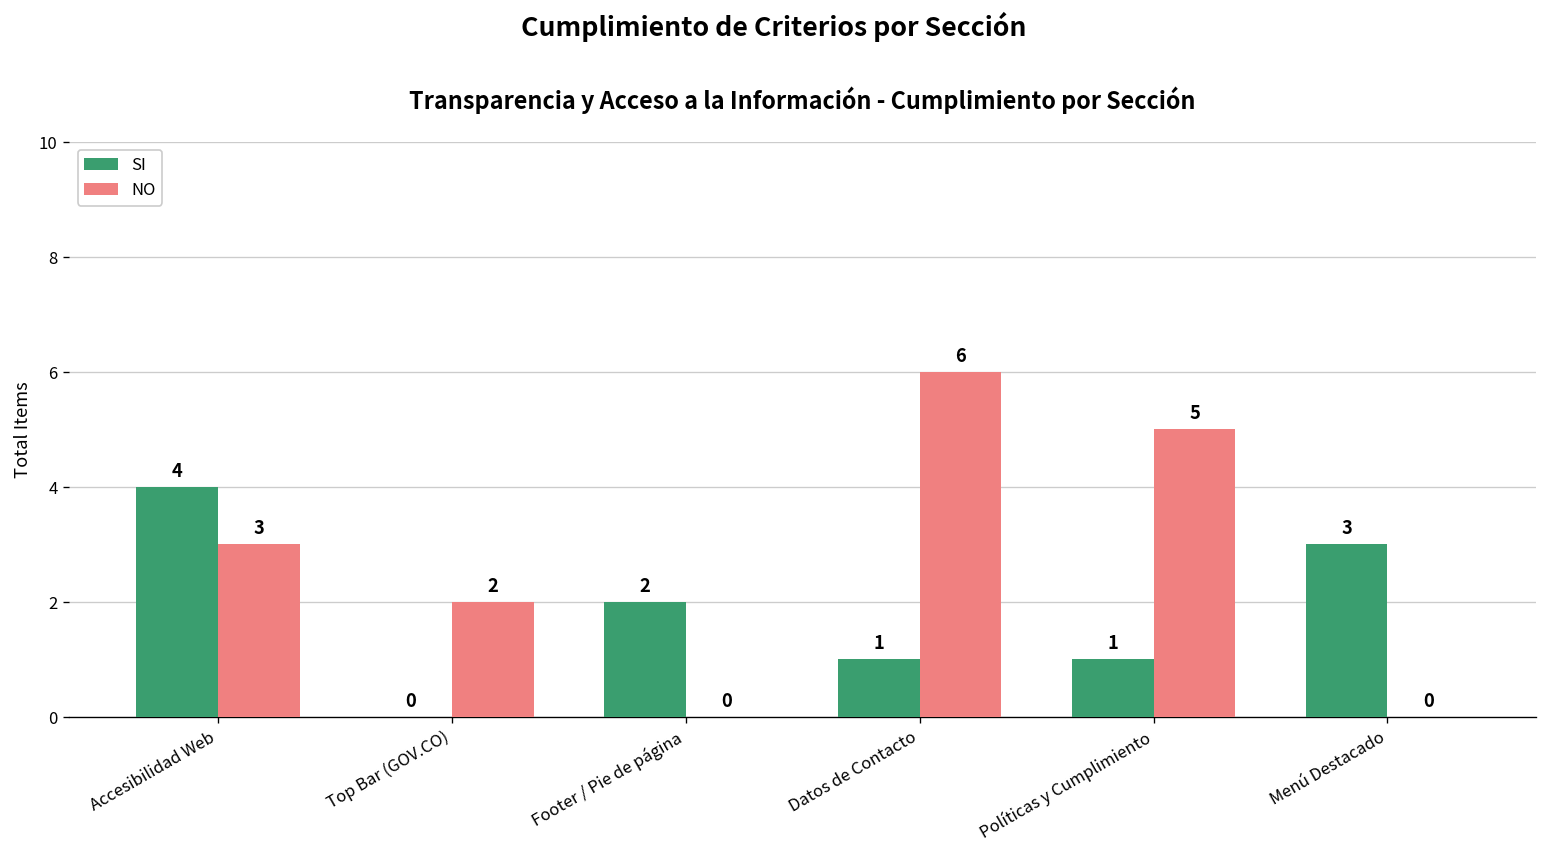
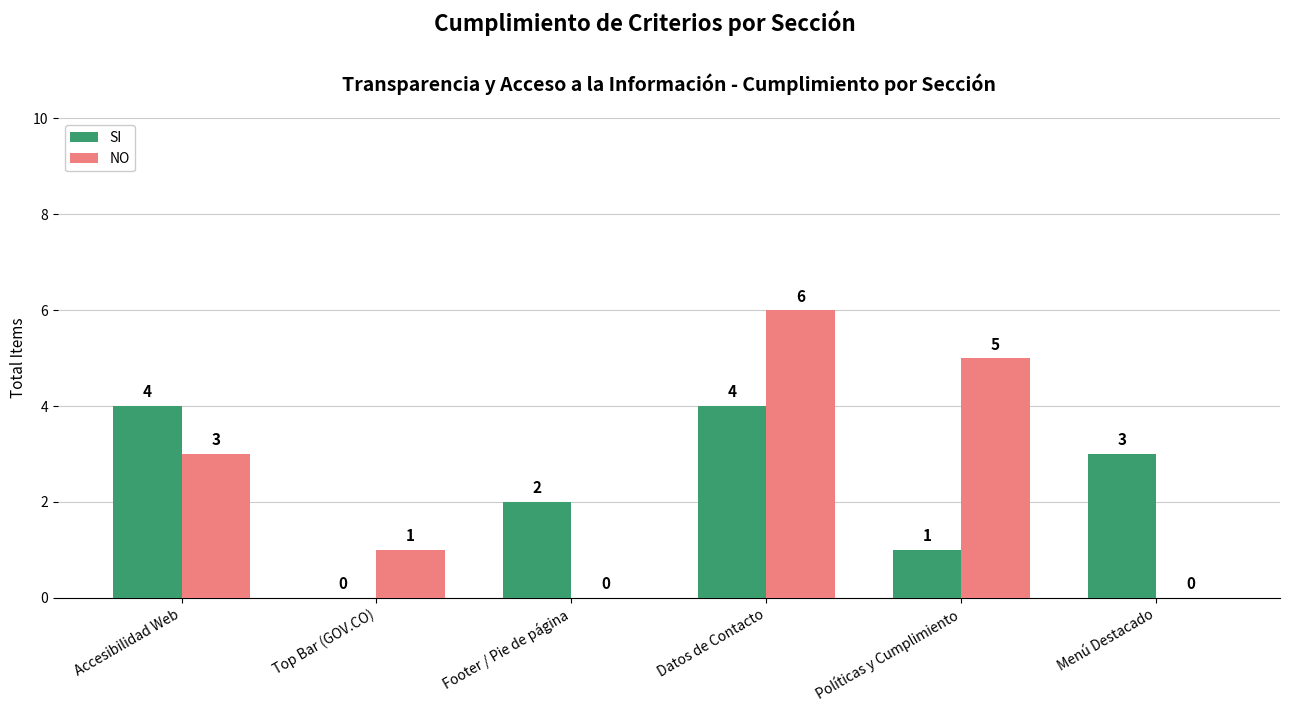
NO, Top Bar (GOV.CO): 2 -> 1
SI, Datos de Contacto: 1 -> 4
